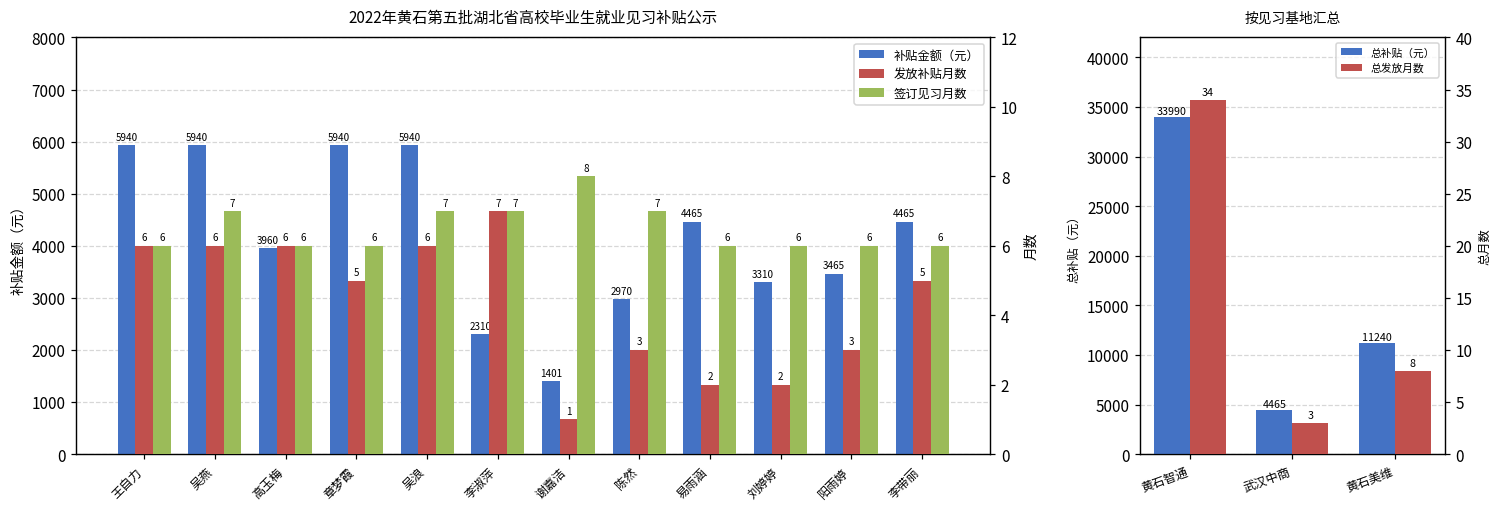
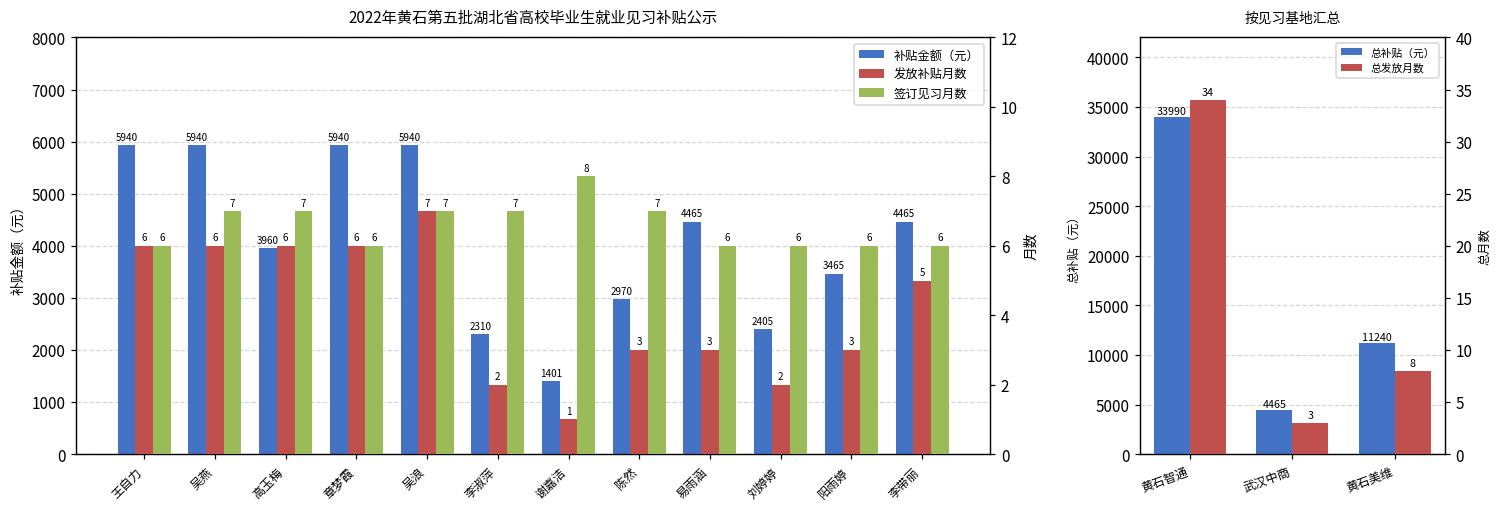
2022年黄石第五批湖北省高校毕业生就业见习补贴公示, 补贴金额（元）, 刘婷婷: 3310 -> 2405
2022年黄石第五批湖北省高校毕业生就业见习补贴公示, 签订见习月数, 高玉梅: 6 -> 7
2022年黄石第五批湖北省高校毕业生就业见习补贴公示, 发放补贴月数, 章梦霞: 5 -> 6
2022年黄石第五批湖北省高校毕业生就业见习补贴公示, 发放补贴月数, 吴浪: 6 -> 7
2022年黄石第五批湖北省高校毕业生就业见习补贴公示, 发放补贴月数, 李淑萍: 7 -> 2
2022年黄石第五批湖北省高校毕业生就业见习补贴公示, 发放补贴月数, 易雨涵: 2 -> 3
